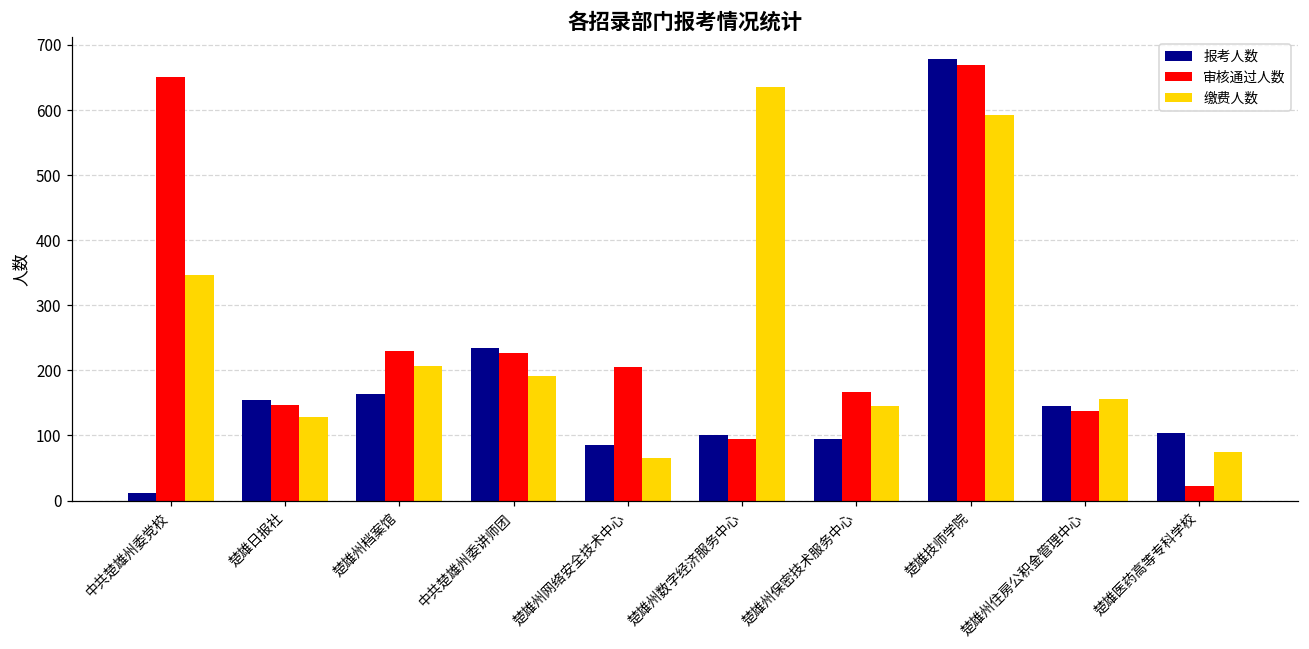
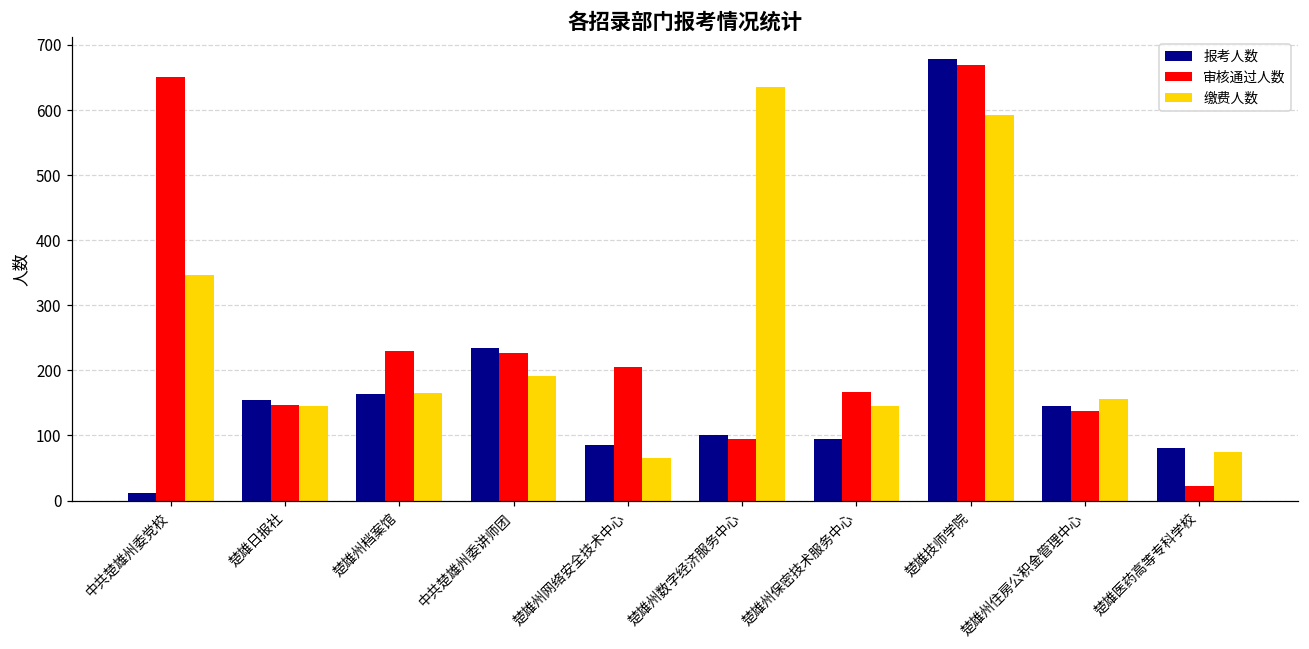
缴费人数, 楚雄日报社: 130 -> 150
缴费人数, 楚雄州档案馆: 210 -> 170
报考人数, 楚雄医药高等专科学校: 100 -> 80
